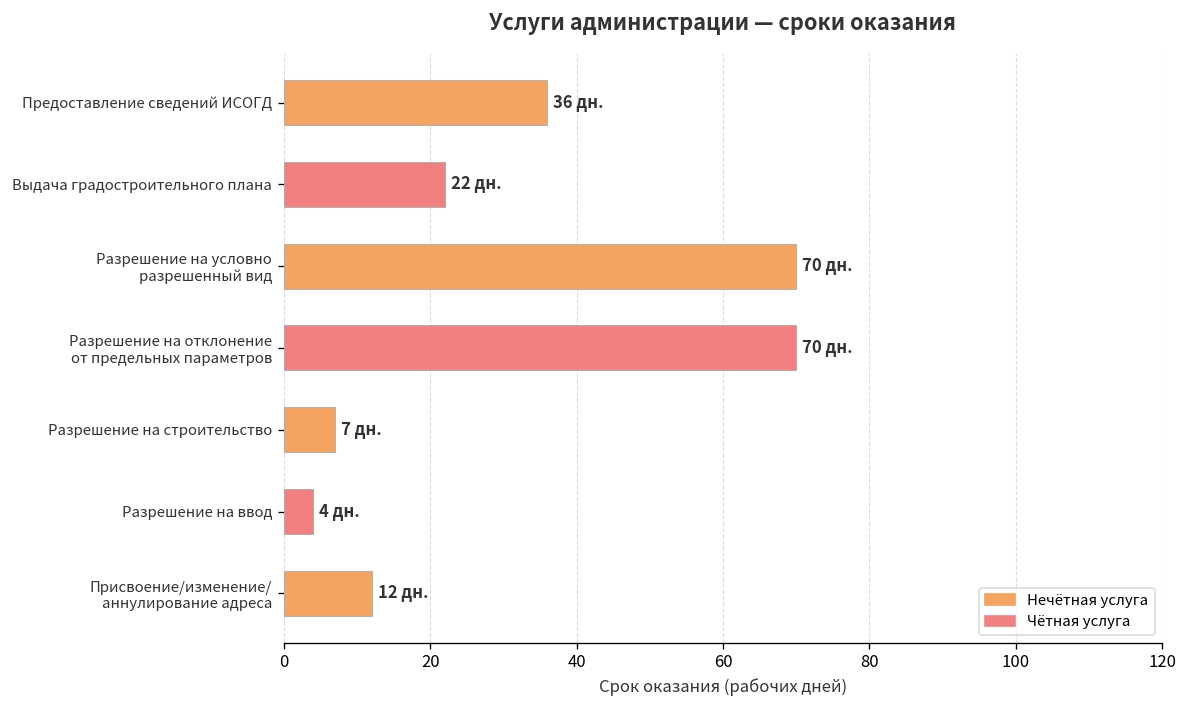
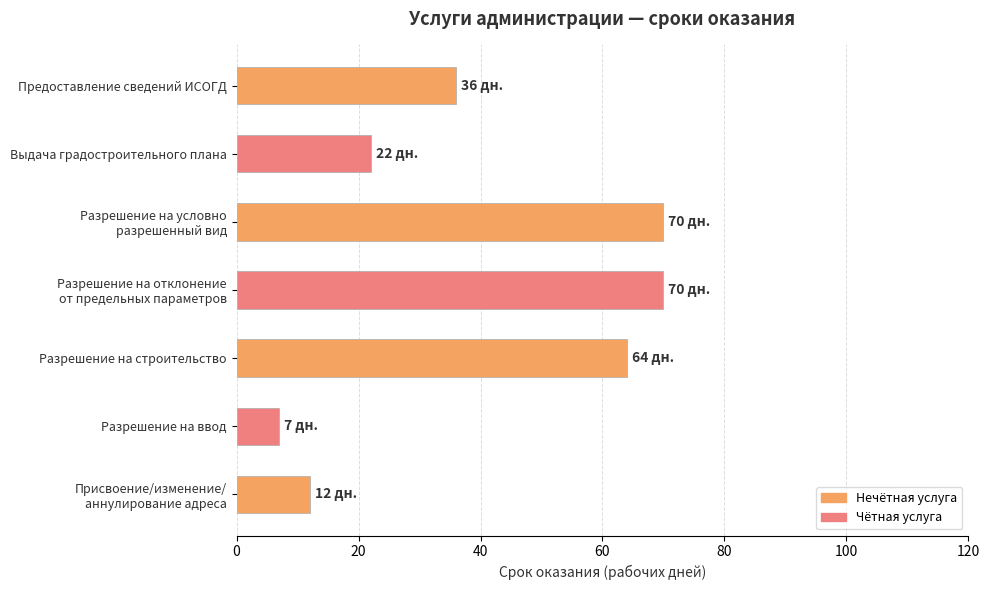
Разрешение на строительство: 7 -> 64
Разрешение на ввод: 4 -> 7
